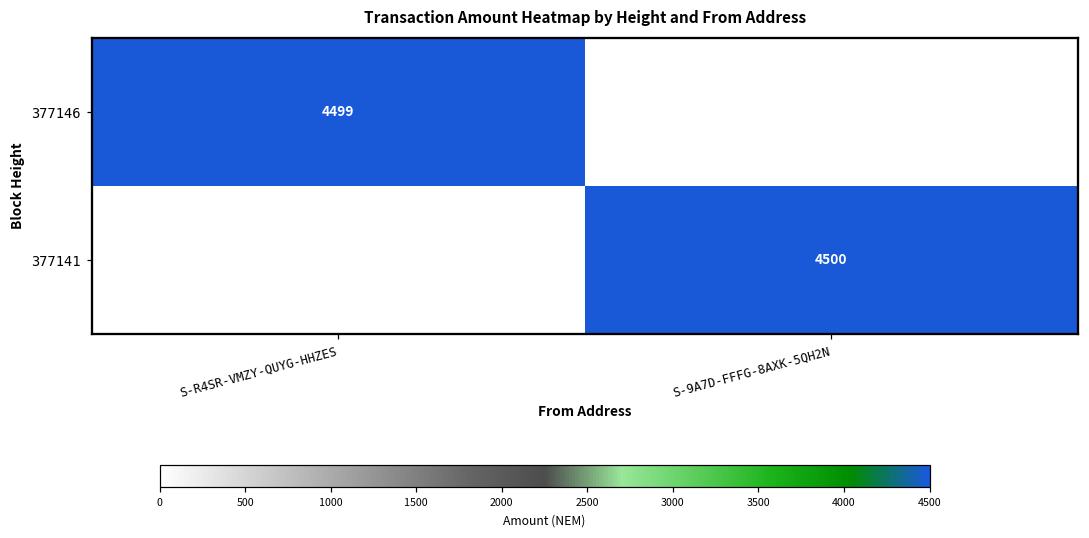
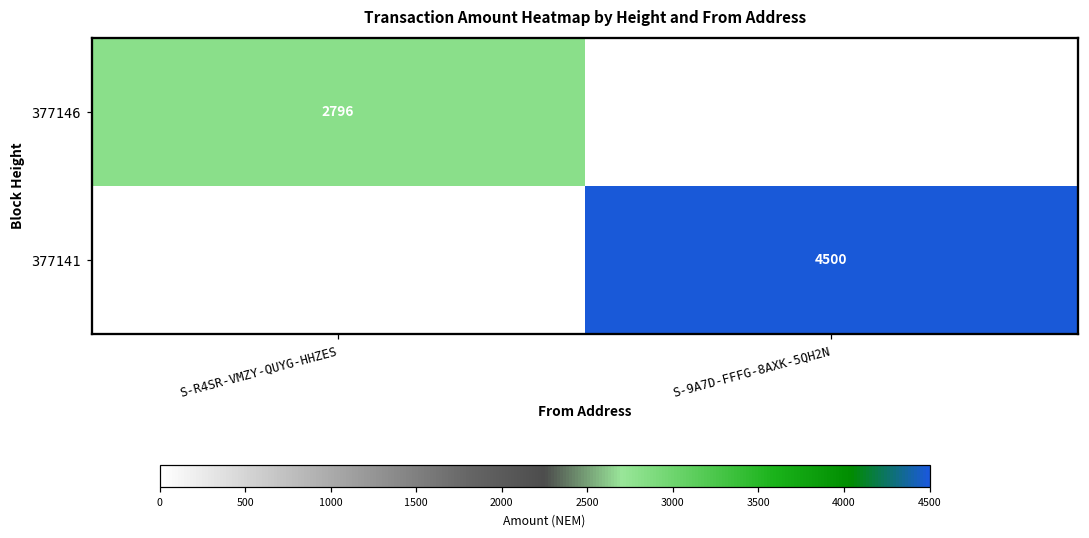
377146, S-R4SR-VMZY-QUYG-HHZES: 4499 -> 2796
